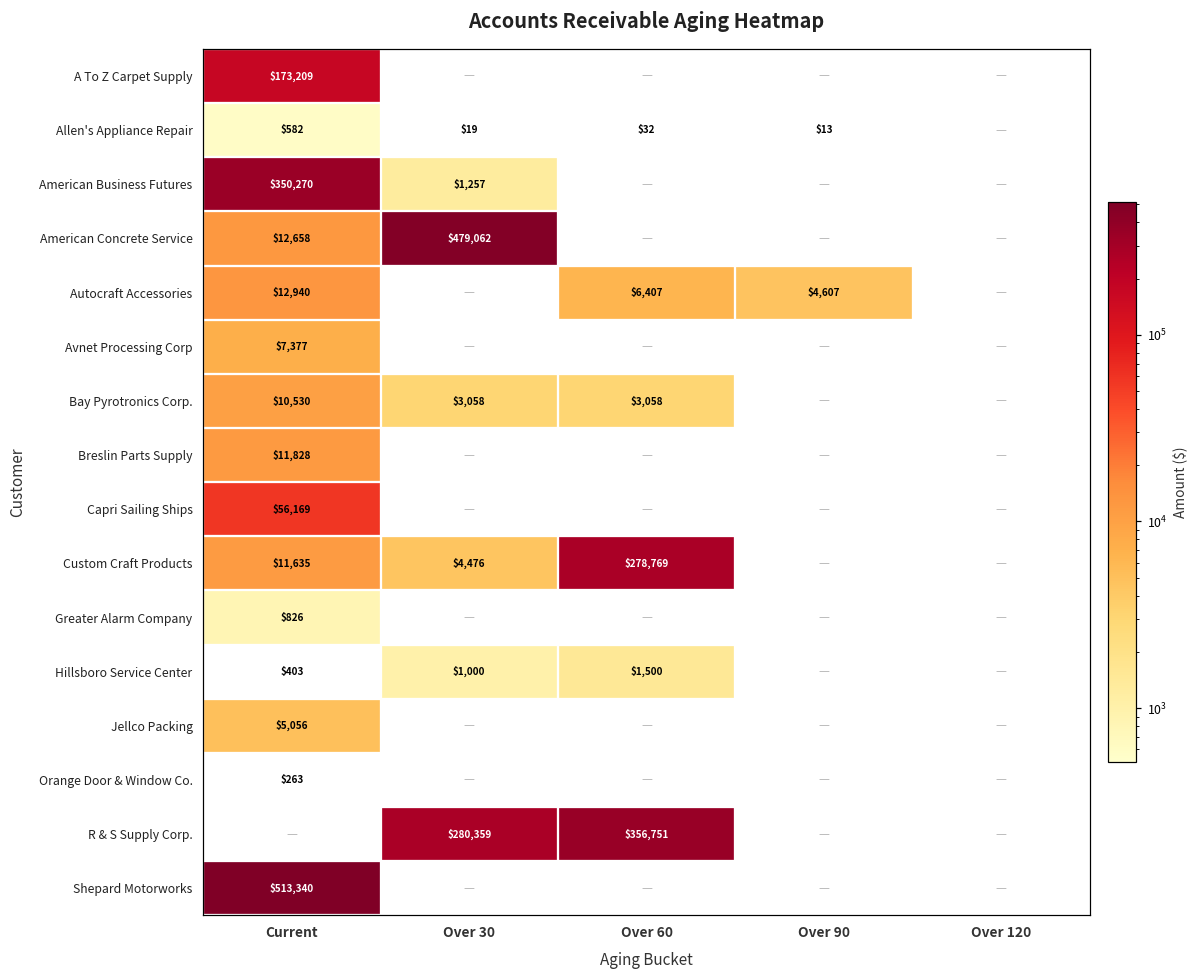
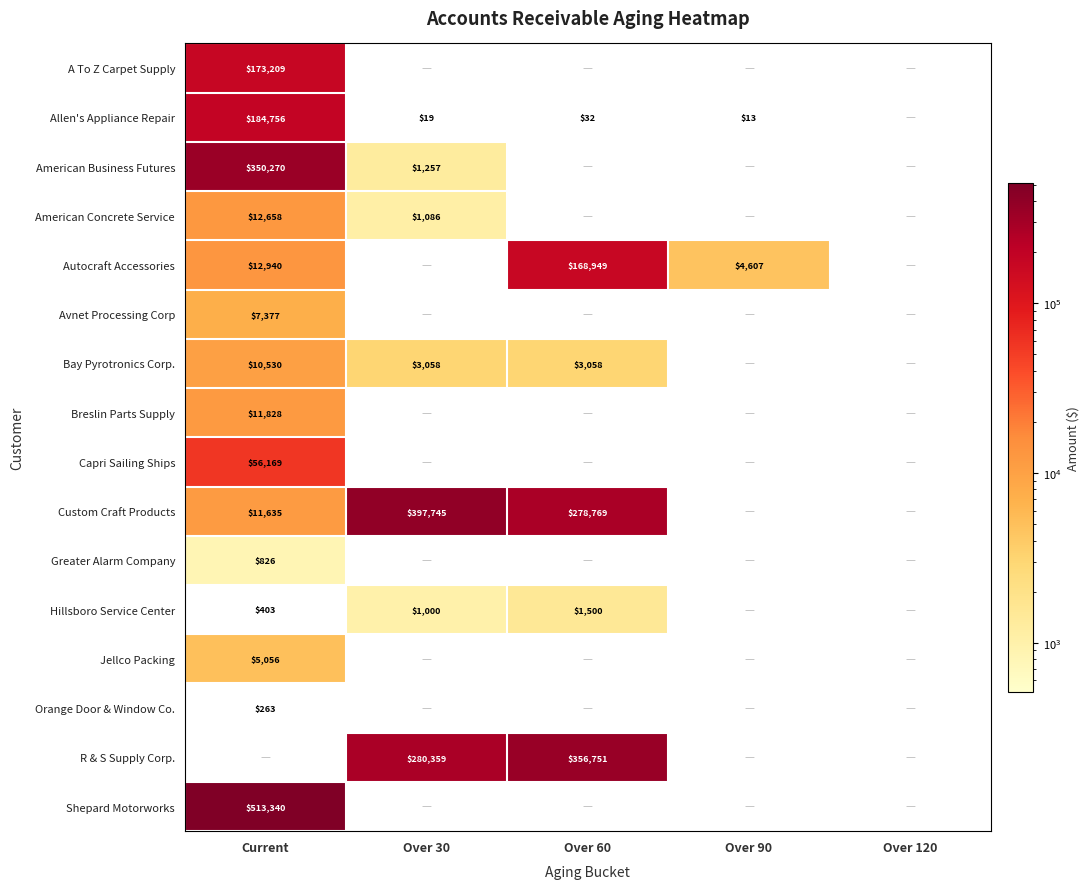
Allen's Appliance Repair, Current: $582 -> $184,756
American Concrete Service, Over 30: $479,062 -> $1,086
Autocraft Accessories, Over 60: $6,407 -> $168,949
Custom Craft Products, Over 30: $4,476 -> $397,745
